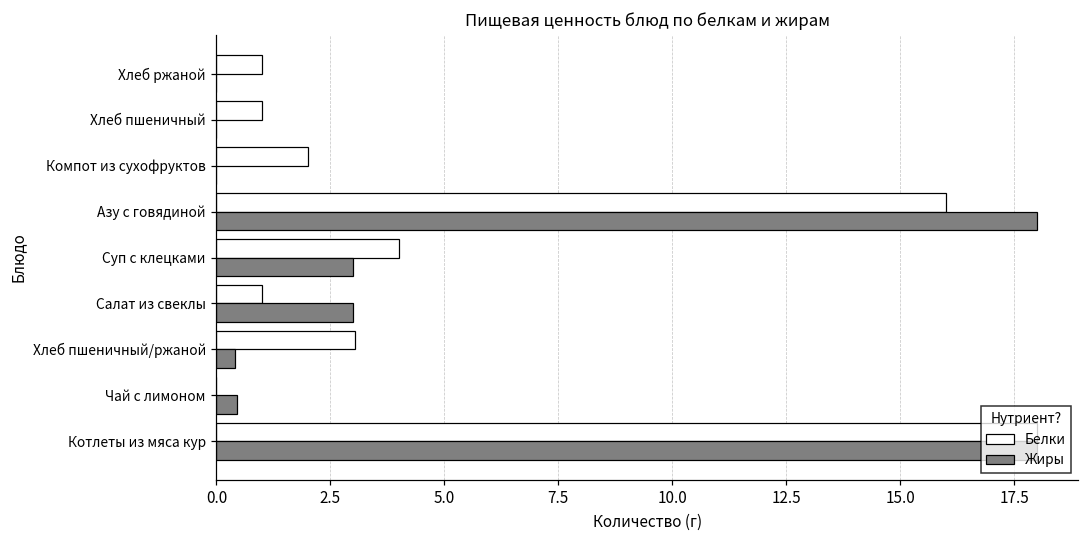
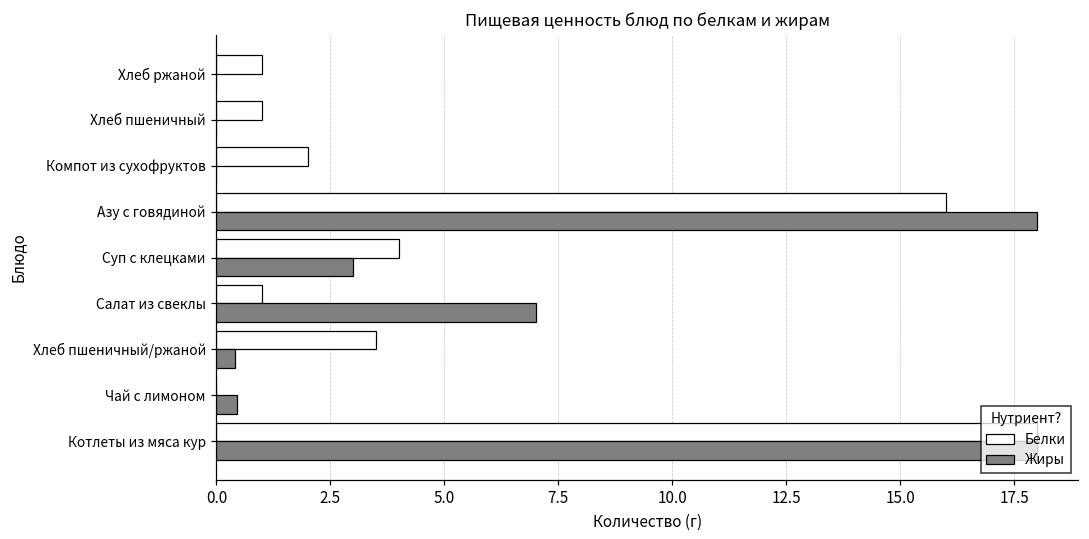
Жиры, Салат из свеклы: 3 -> 7
Белки, Хлеб пшеничный/ржаной: 3.0 -> 3.5
